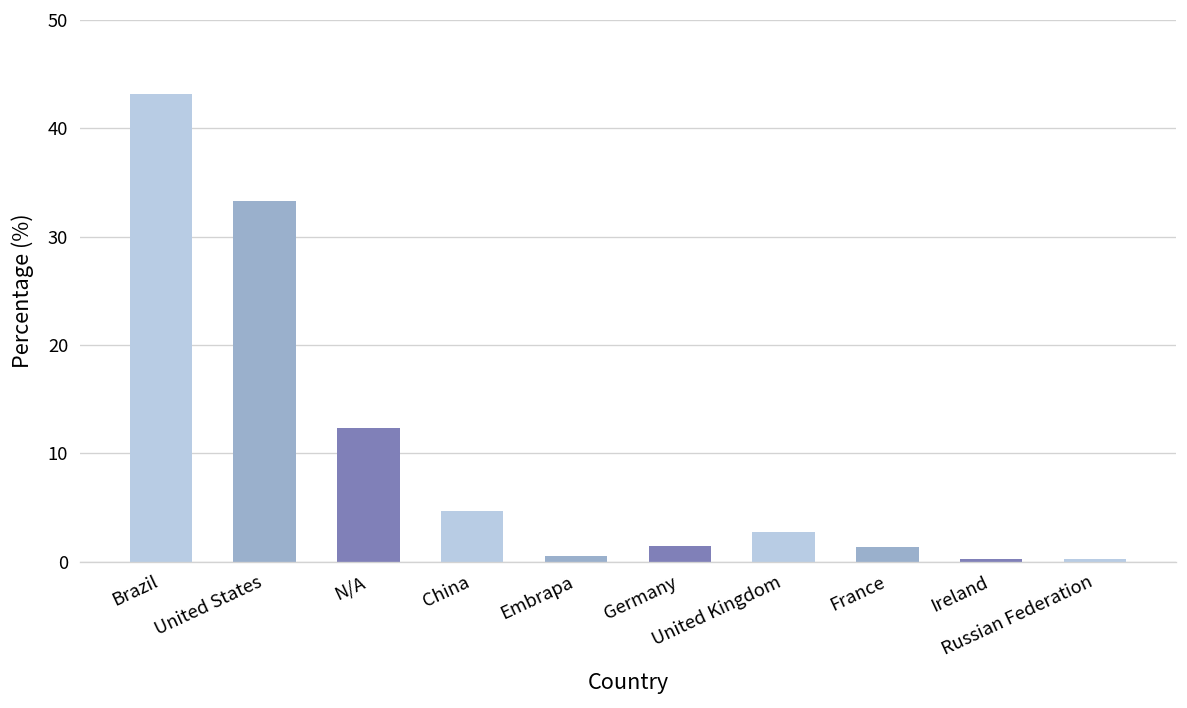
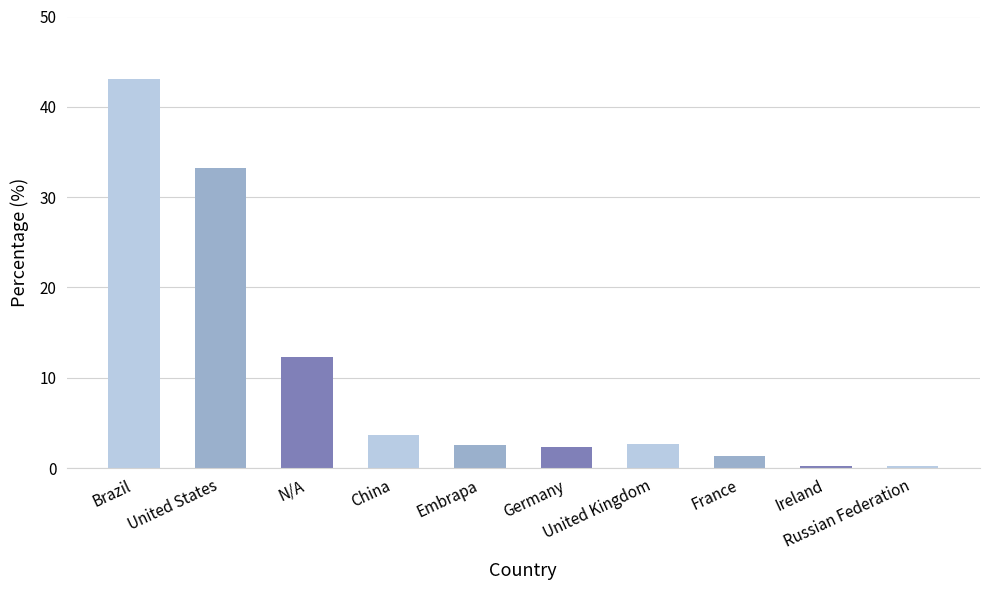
China: 5 -> 4
Embrapa: 1 -> 3
Germany: 1 -> 2
